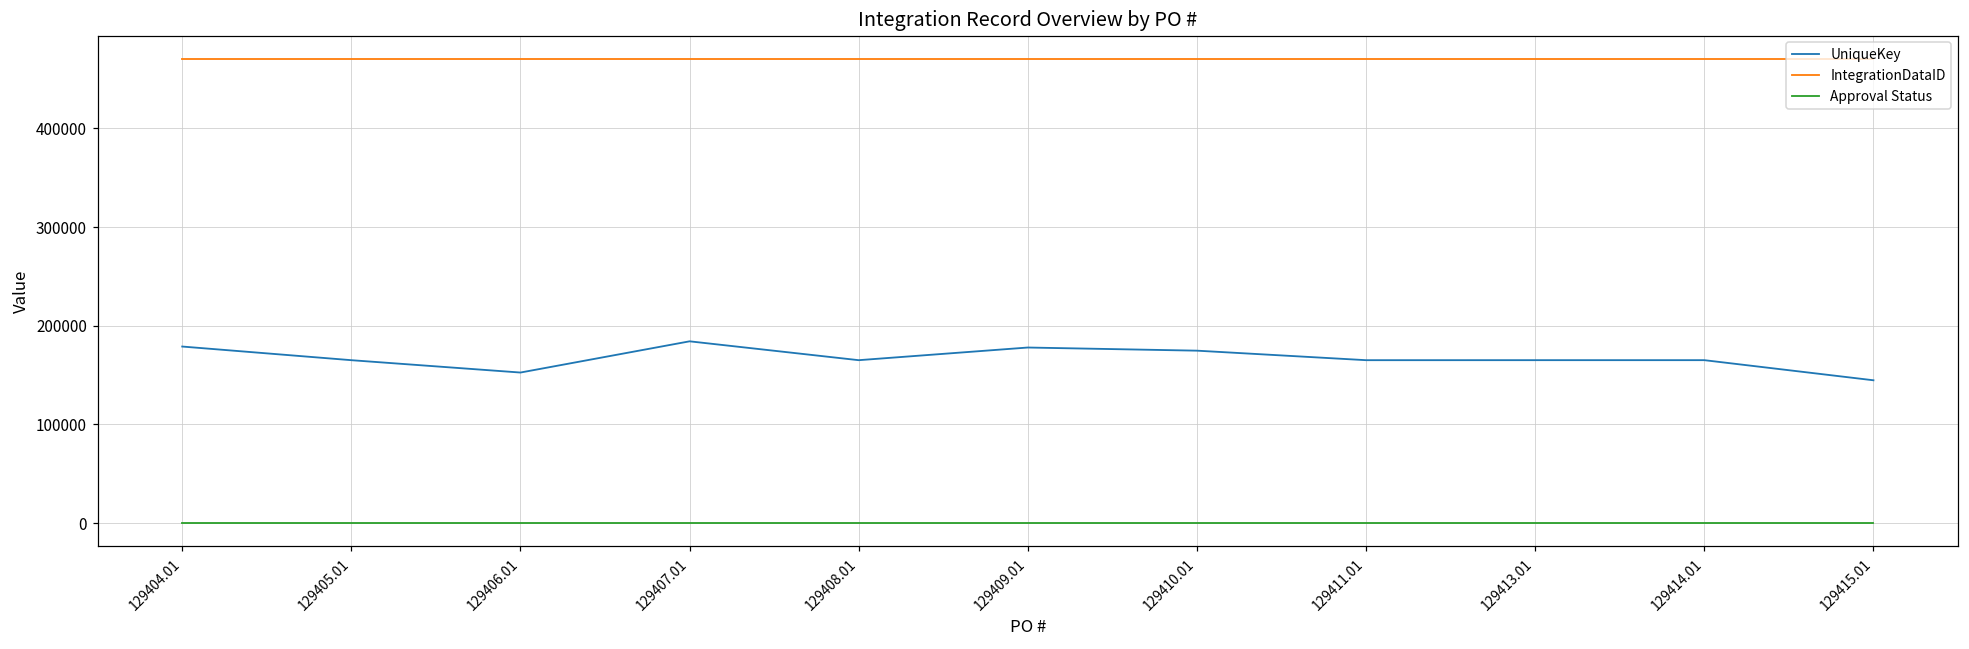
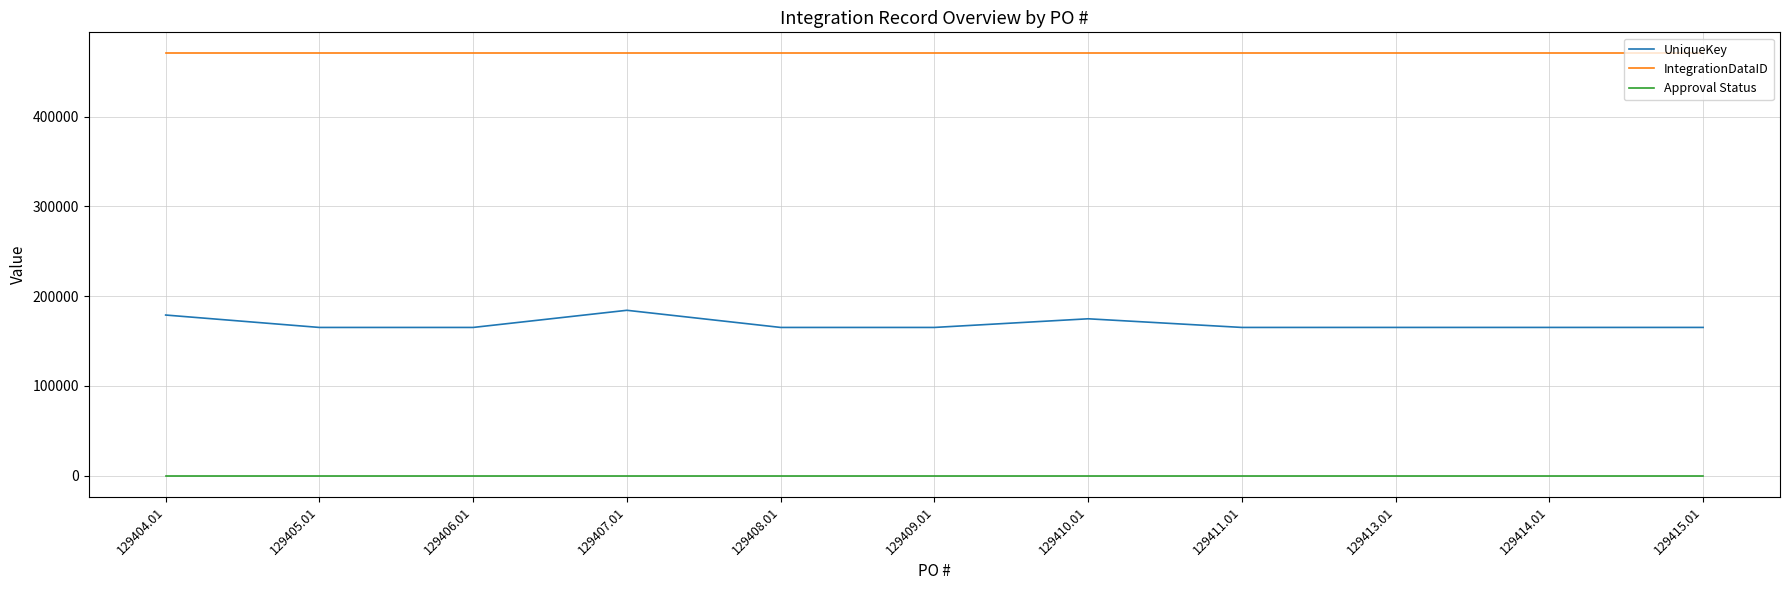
UniqueKey, 129406.01: 150000 -> 170000
UniqueKey, 129409.01: 180000 -> 170000
UniqueKey, 129415.01: 140000 -> 170000
